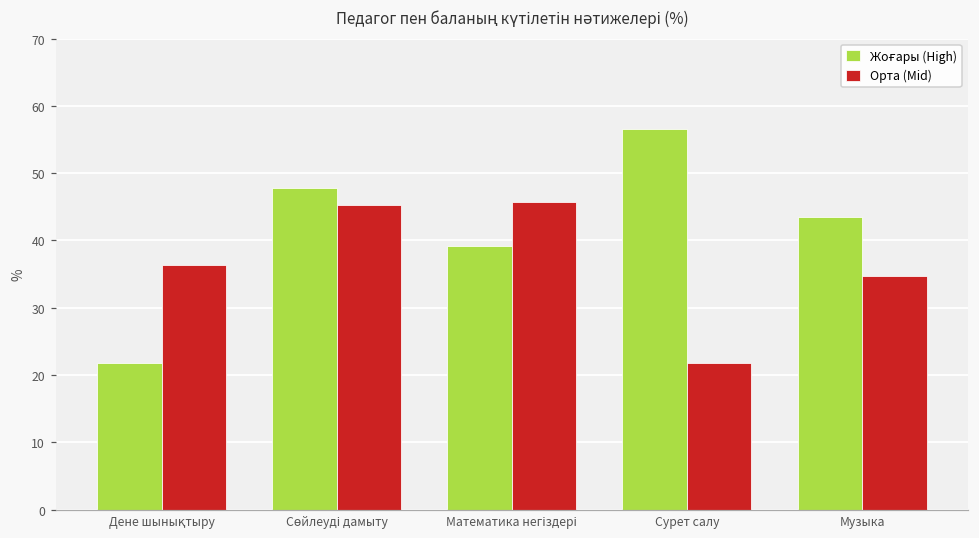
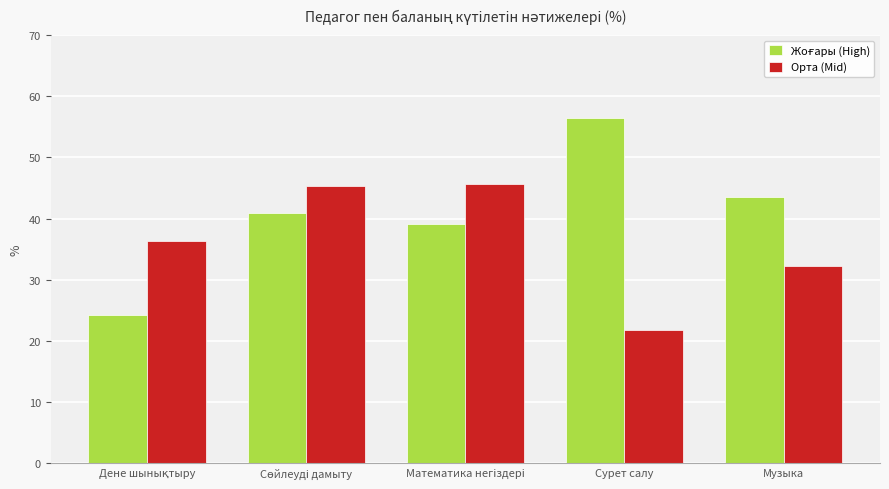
Жоғары (High), Дене шынықтыру: 22 -> 24
Жоғары (High), Сөйлеуді дамыту: 48 -> 41
Орта (Mid), Музыка: 35 -> 32
